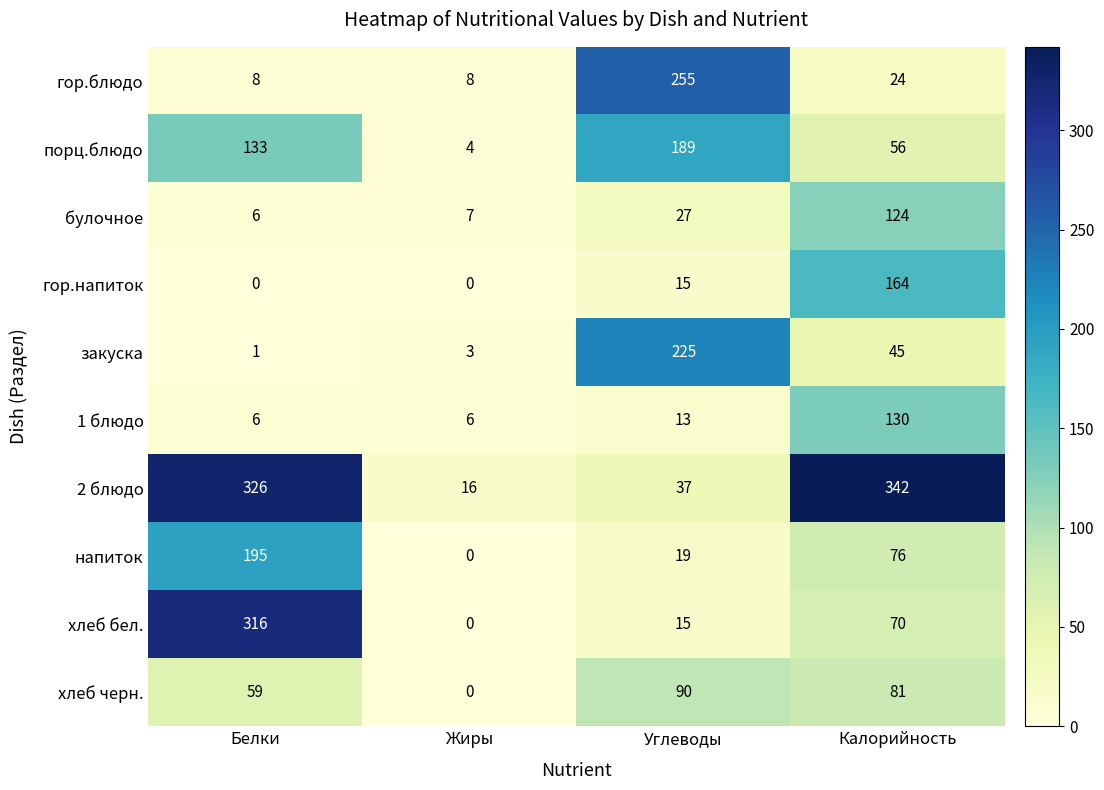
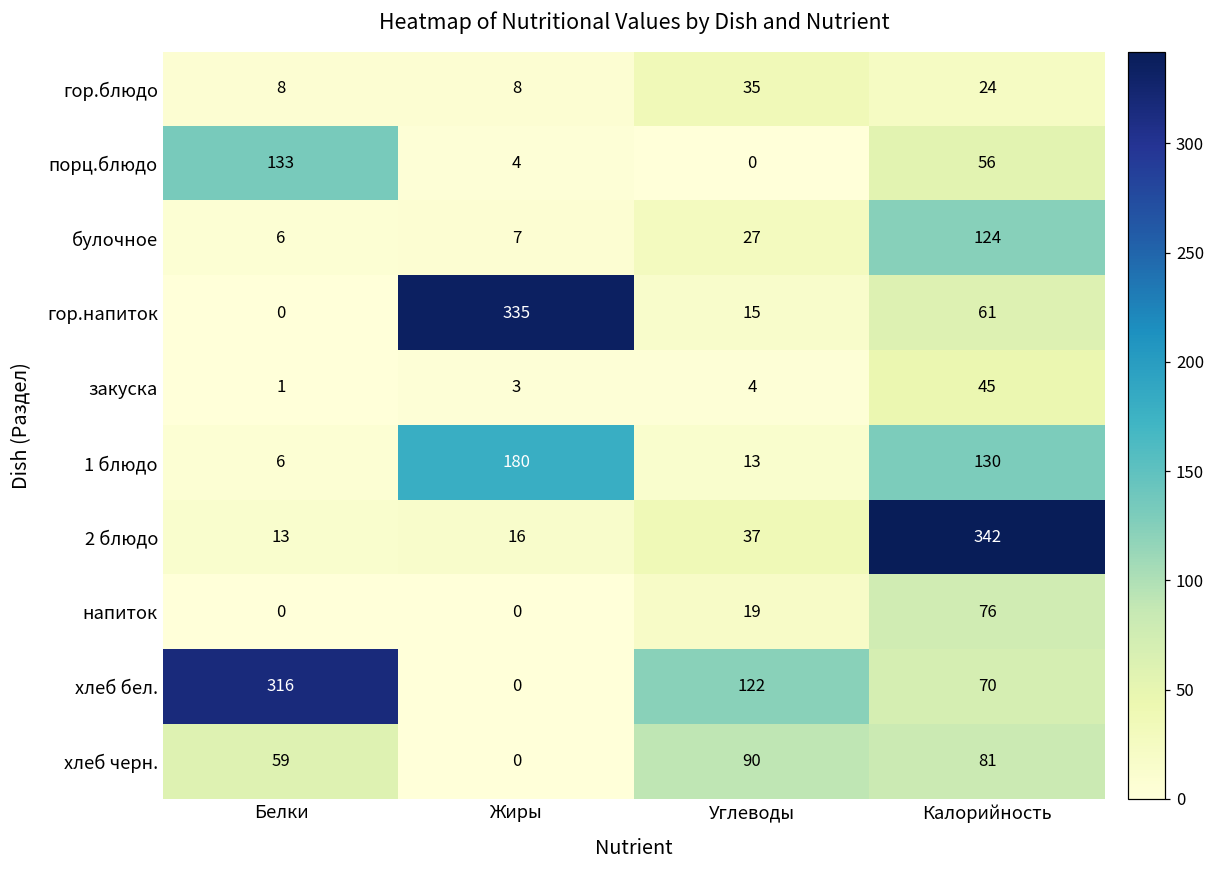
гор.блюдо, Углеводы: 255 -> 35
порц.блюдо, Углеводы: 189 -> 0
гор.напиток, Жиры: 0 -> 335
гор.напиток, Калорийность: 164 -> 61
закуска, Углеводы: 225 -> 4
1 блюдо, Жиры: 6 -> 180
2 блюдо, Белки: 326 -> 13
напиток, Белки: 195 -> 0
хлеб бел., Углеводы: 15 -> 122
